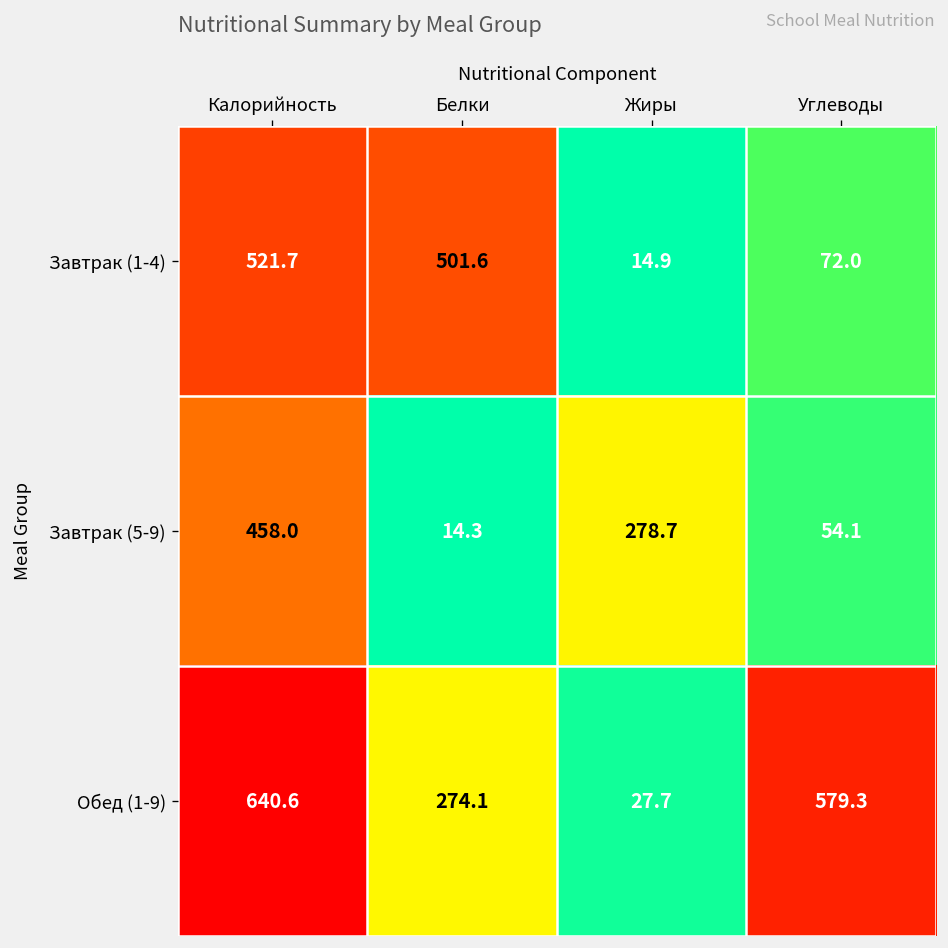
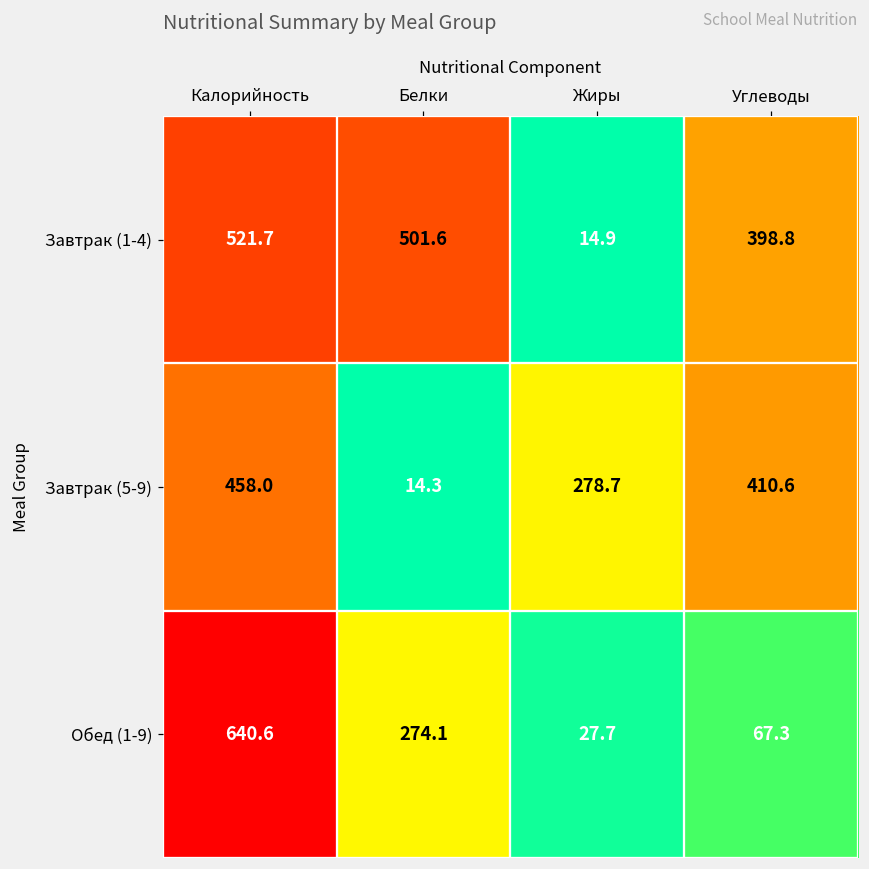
Завтрак (1-4), Углеводы: 72.0 -> 398.8
Завтрак (5-9), Углеводы: 54.1 -> 410.6
Обед (1-9), Углеводы: 579.3 -> 67.3
